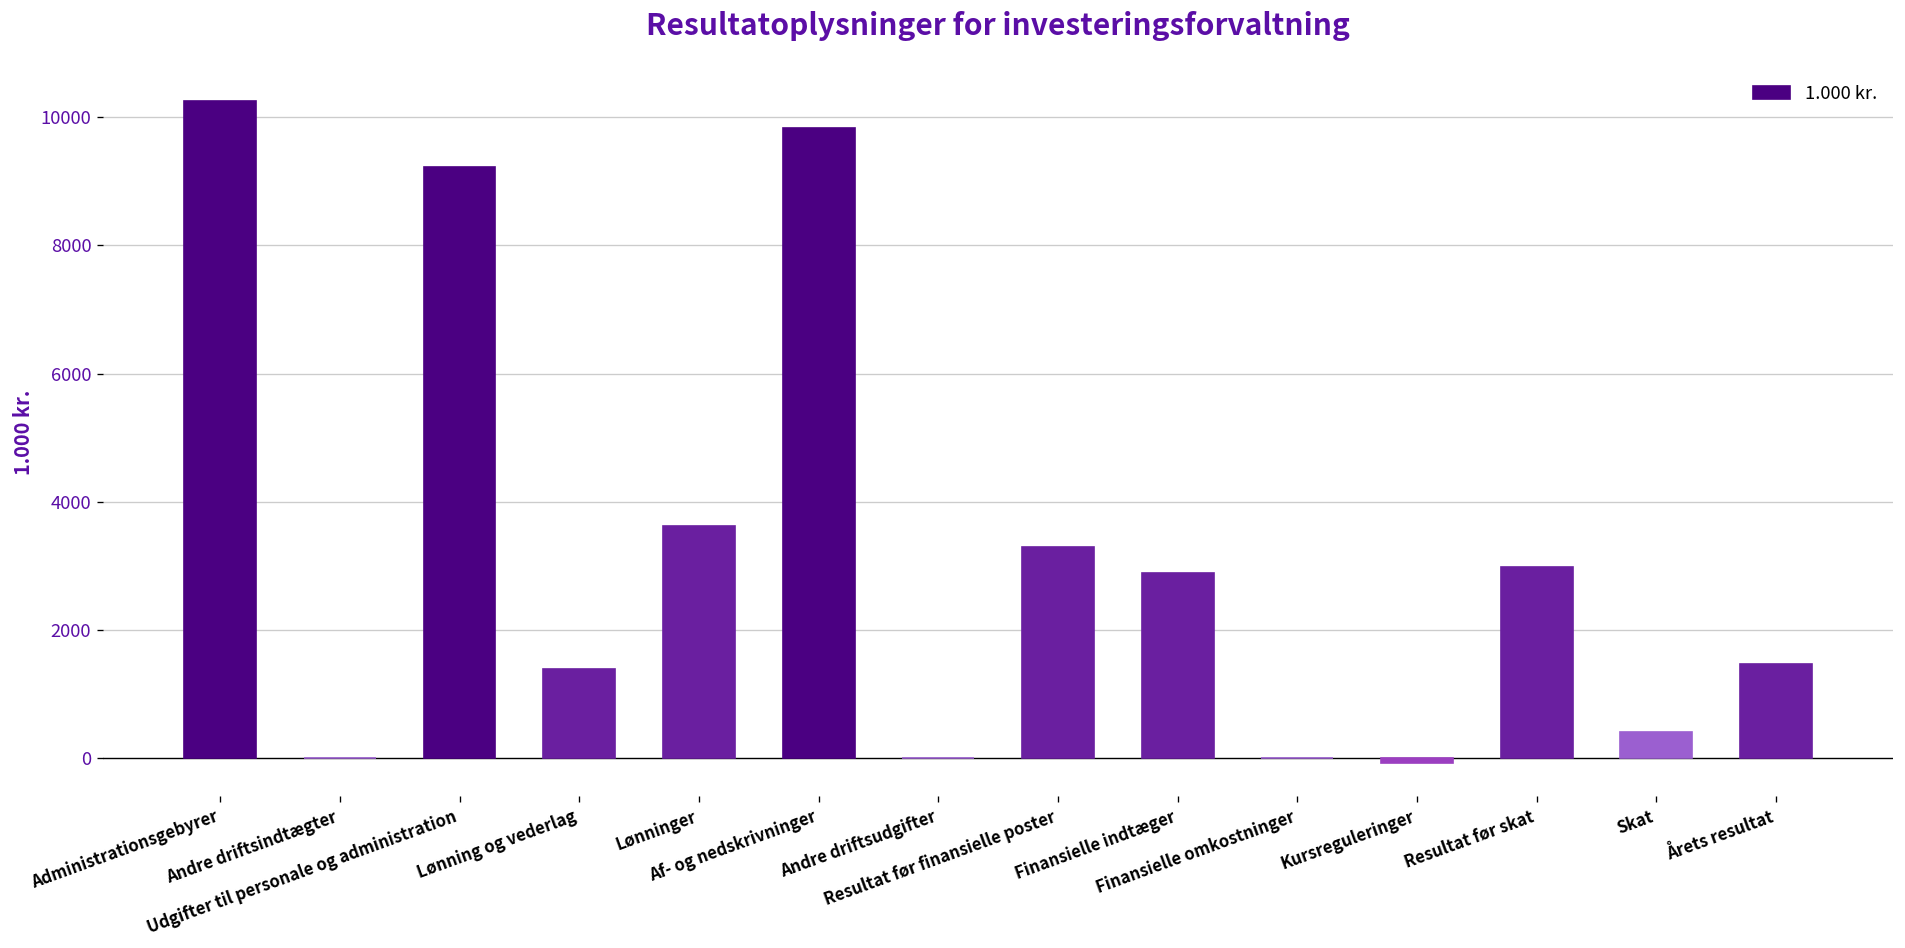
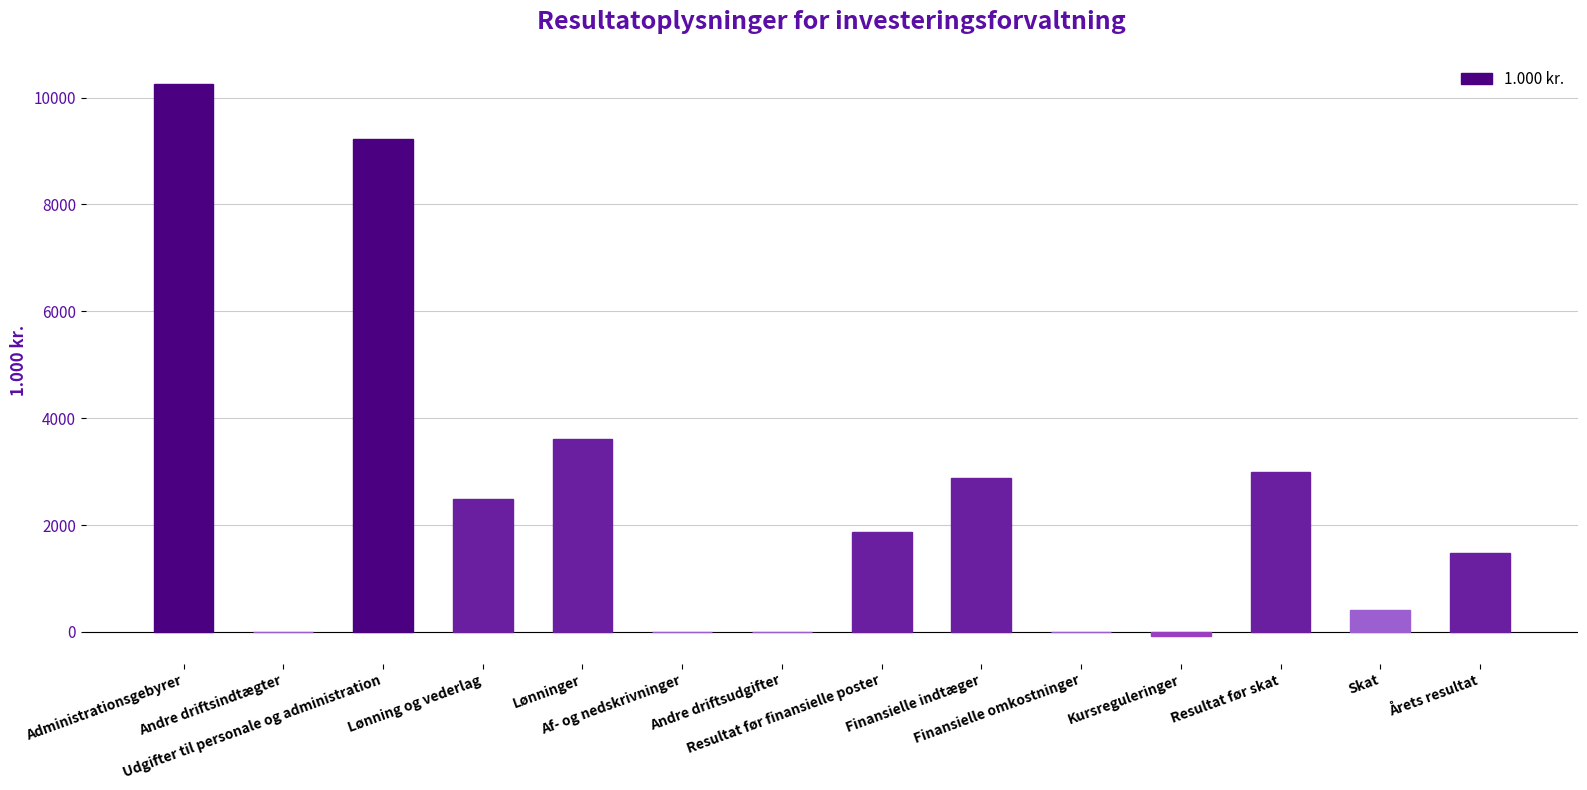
Lønning og vederlag: 1400 -> 2500
Af- og nedskrivninger: 9800 -> 0
Resultat før finansielle poster: 3300 -> 1900
